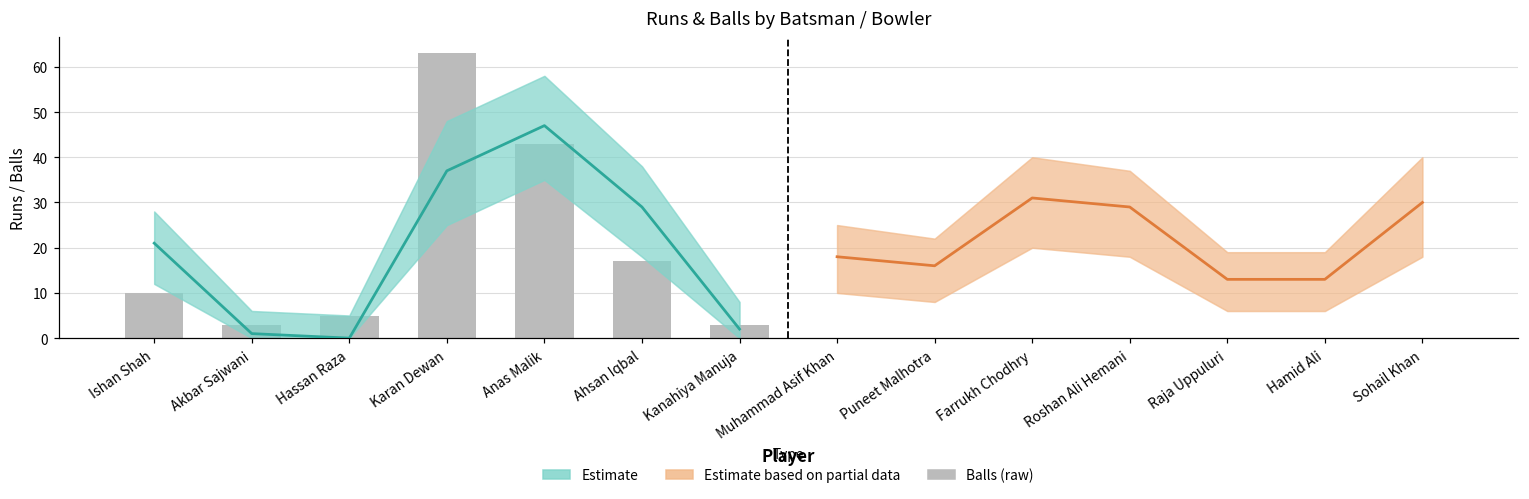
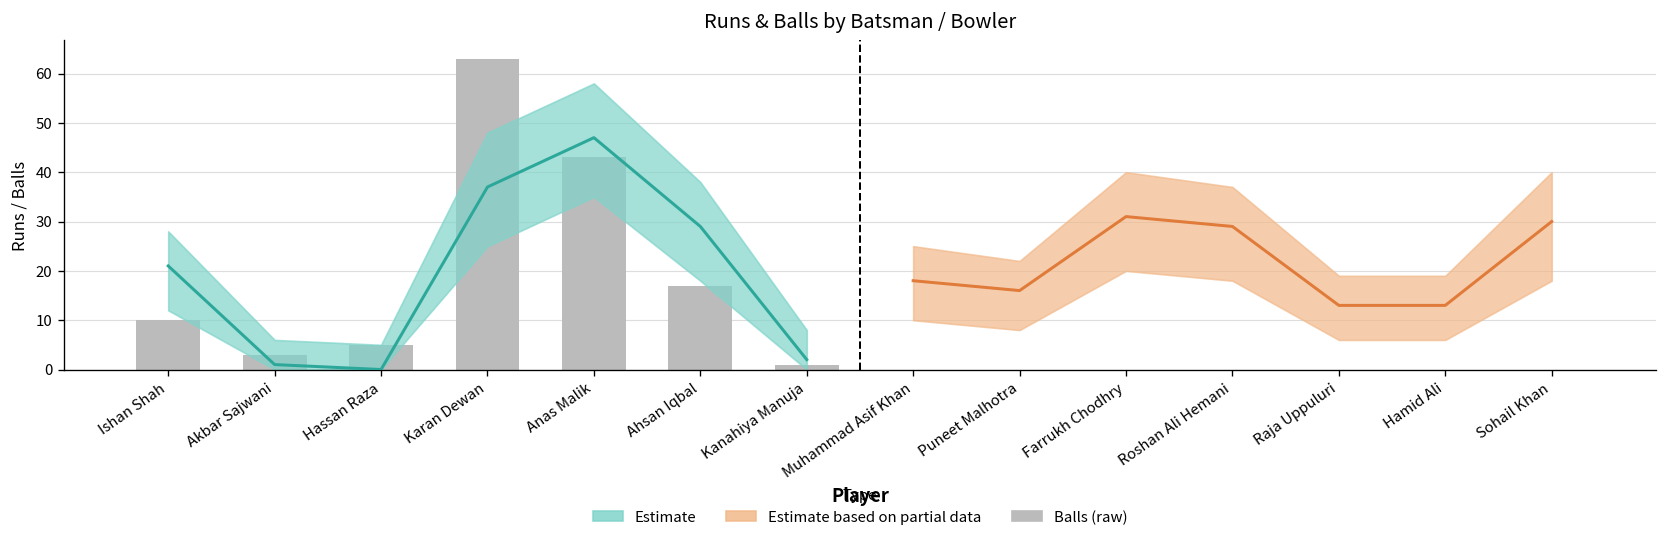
Balls (raw), Kanahiya Manuja: 3 -> 1
